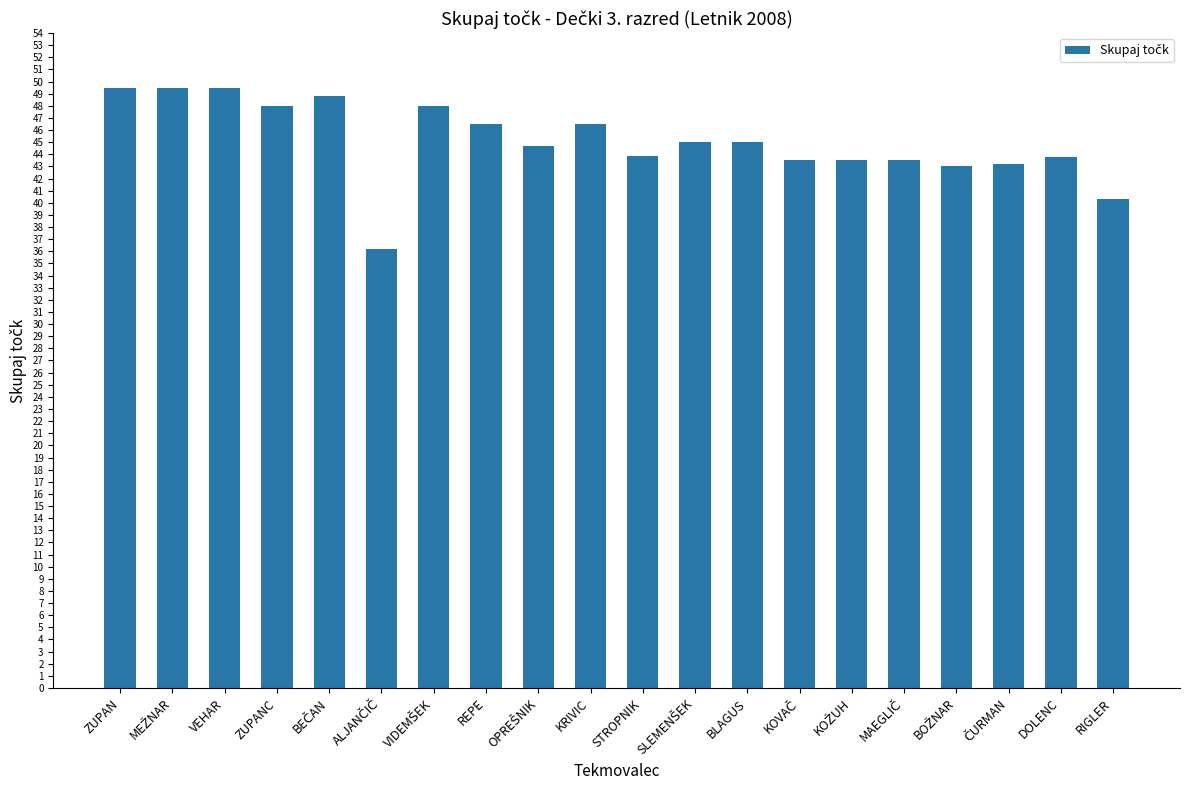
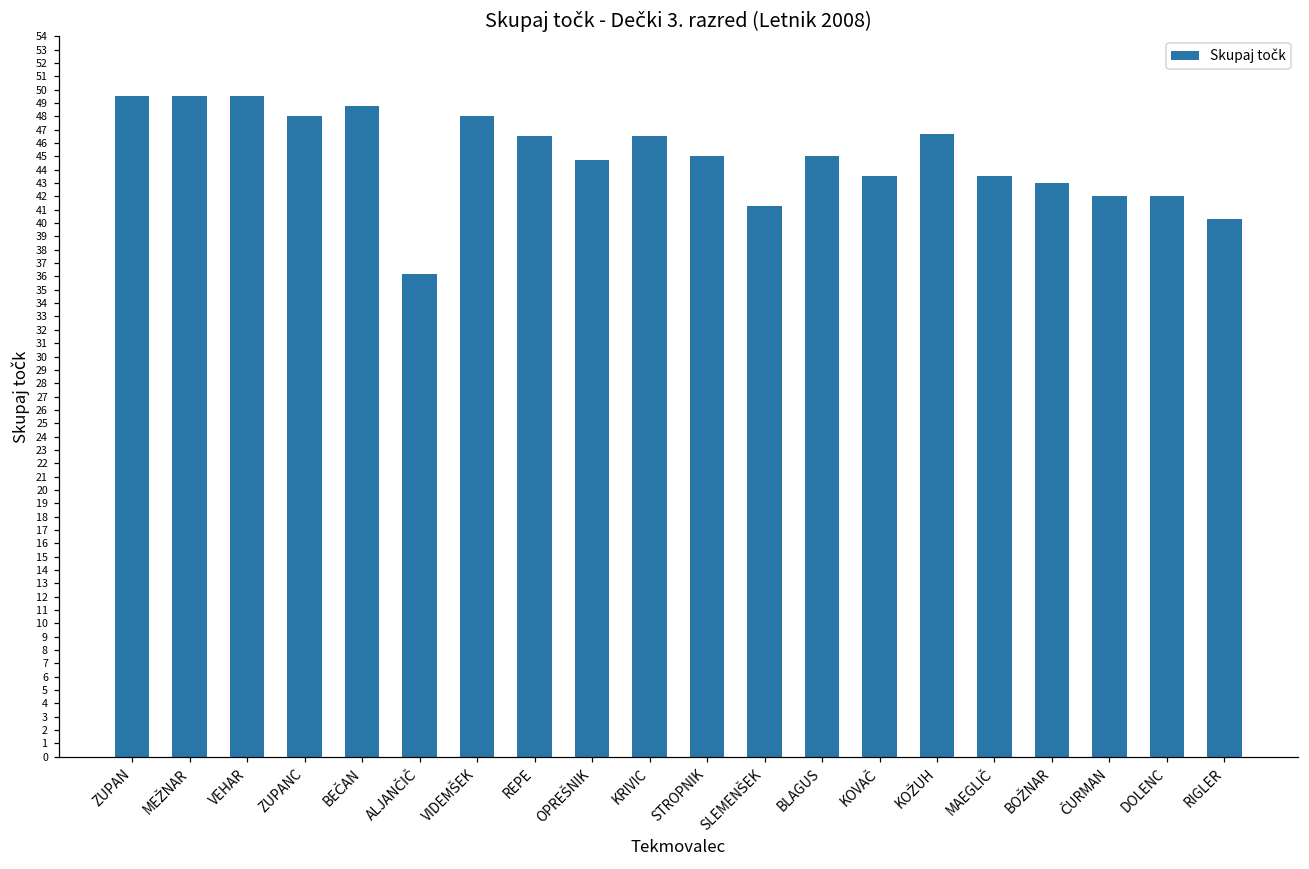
STROPNIK: 43.9 -> 45.0
SLEMENŠEK: 45.0 -> 41.3
KOŽUH: 43.5 -> 46.7
ČURMAN: 43.2 -> 42.0
DOLENC: 43.8 -> 42.0
